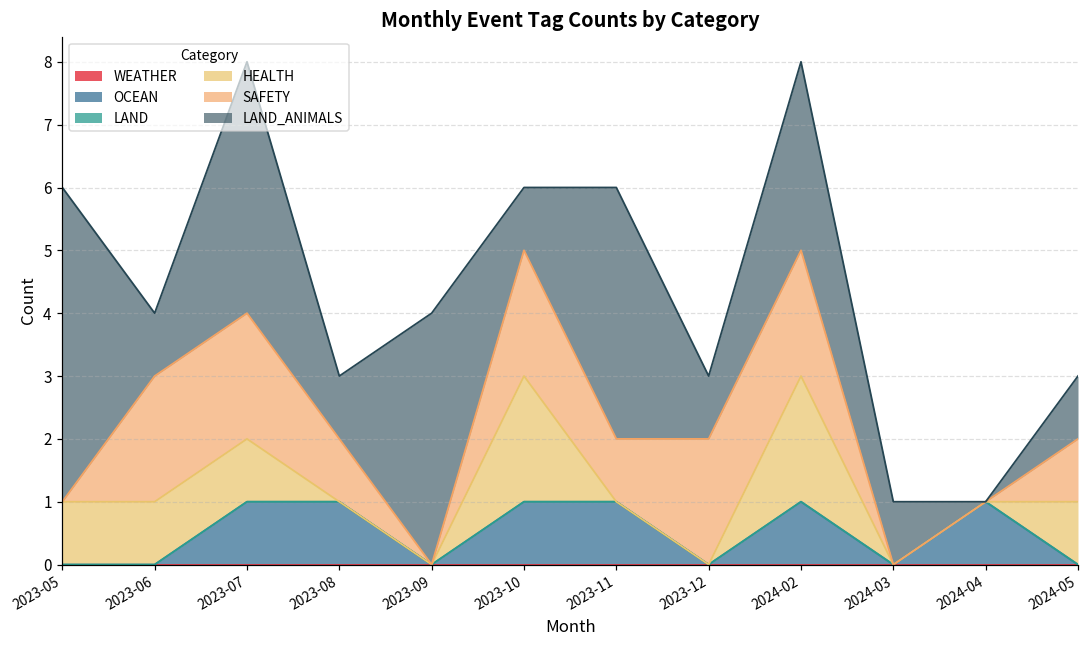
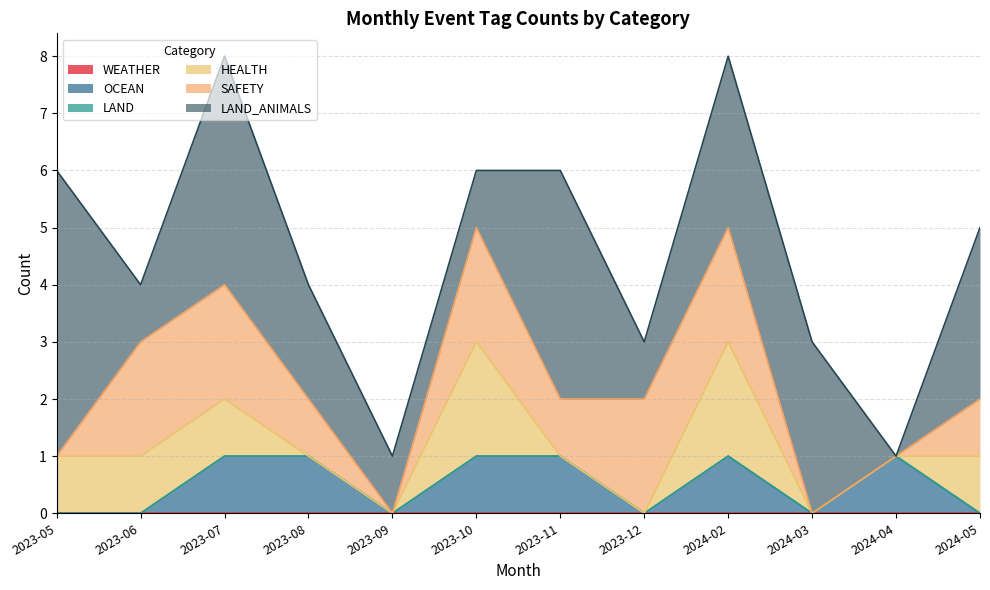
LAND_ANIMALS, 2023-08: 1 -> 2
LAND_ANIMALS, 2023-09: 4 -> 1
LAND_ANIMALS, 2024-03: 1 -> 3
LAND_ANIMALS, 2024-05: 1 -> 3
